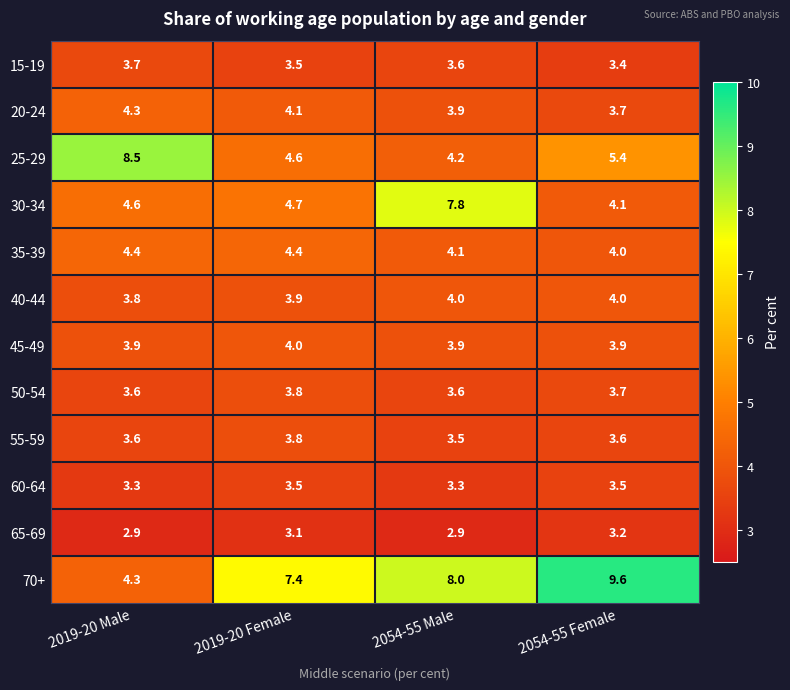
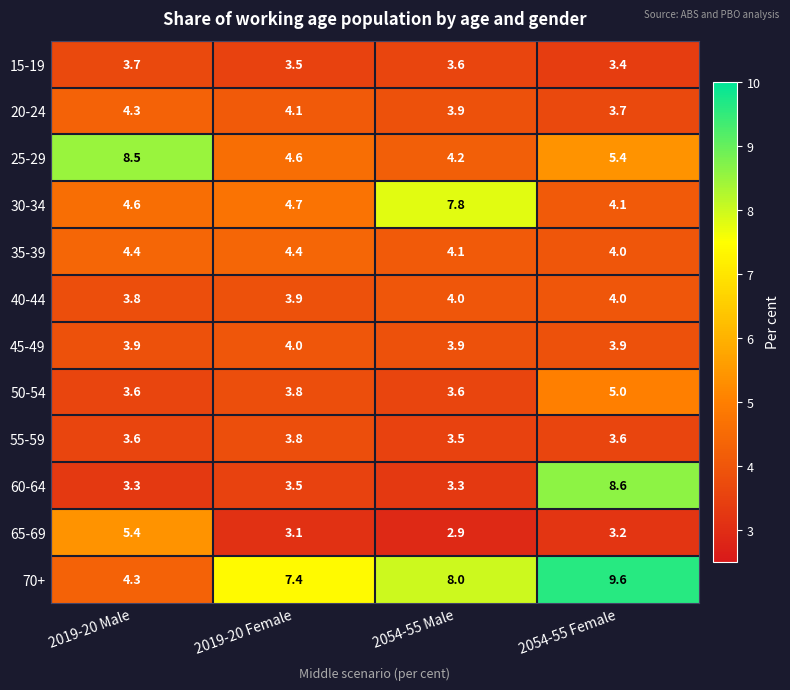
50-54, 2054-55 Female: 3.7 -> 5.0
60-64, 2054-55 Female: 3.5 -> 8.6
65-69, 2019-20 Male: 2.9 -> 5.4
